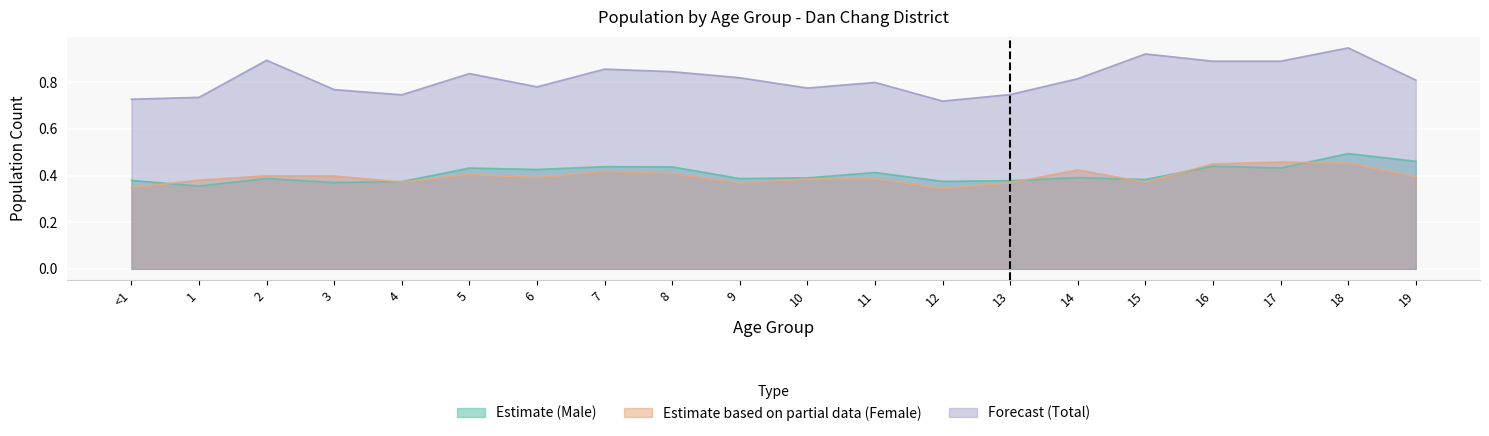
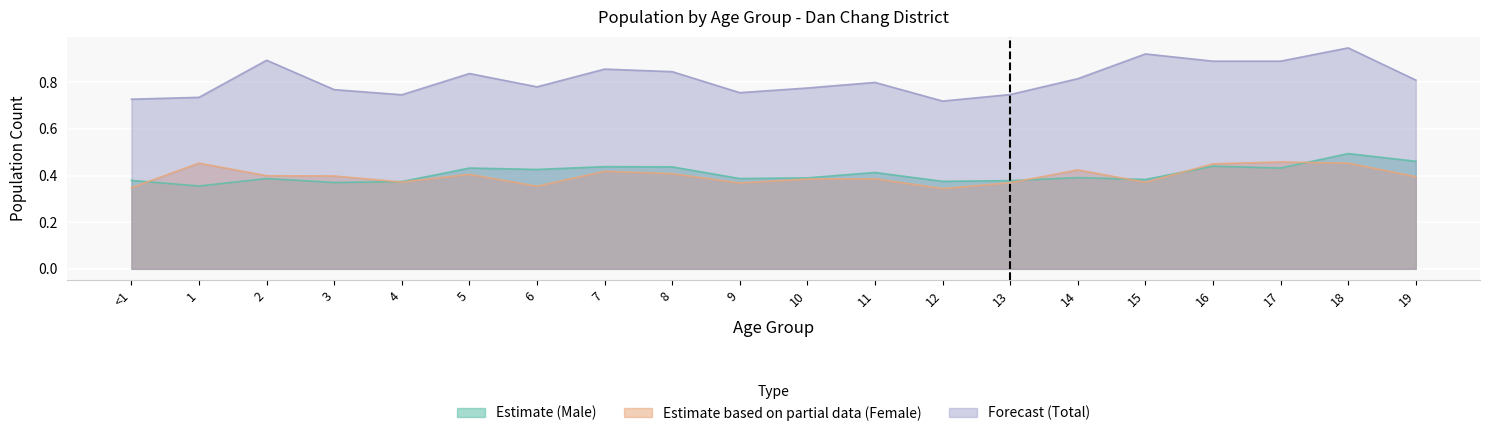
Estimate based on partial data (Female), 1: 0.38 -> 0.45
Estimate based on partial data (Female), 6: 0.39 -> 0.35
Forecast (Total), 9: 0.82 -> 0.76
